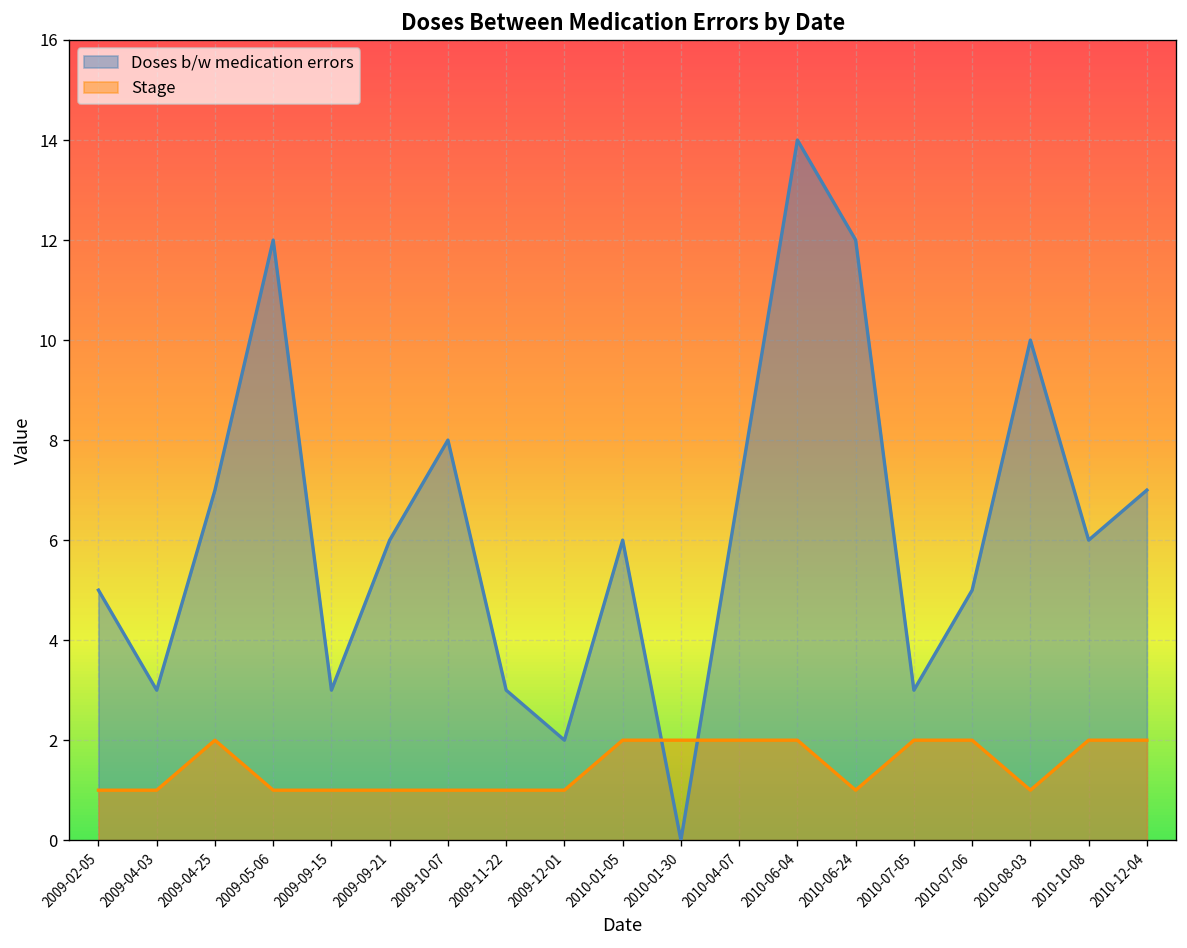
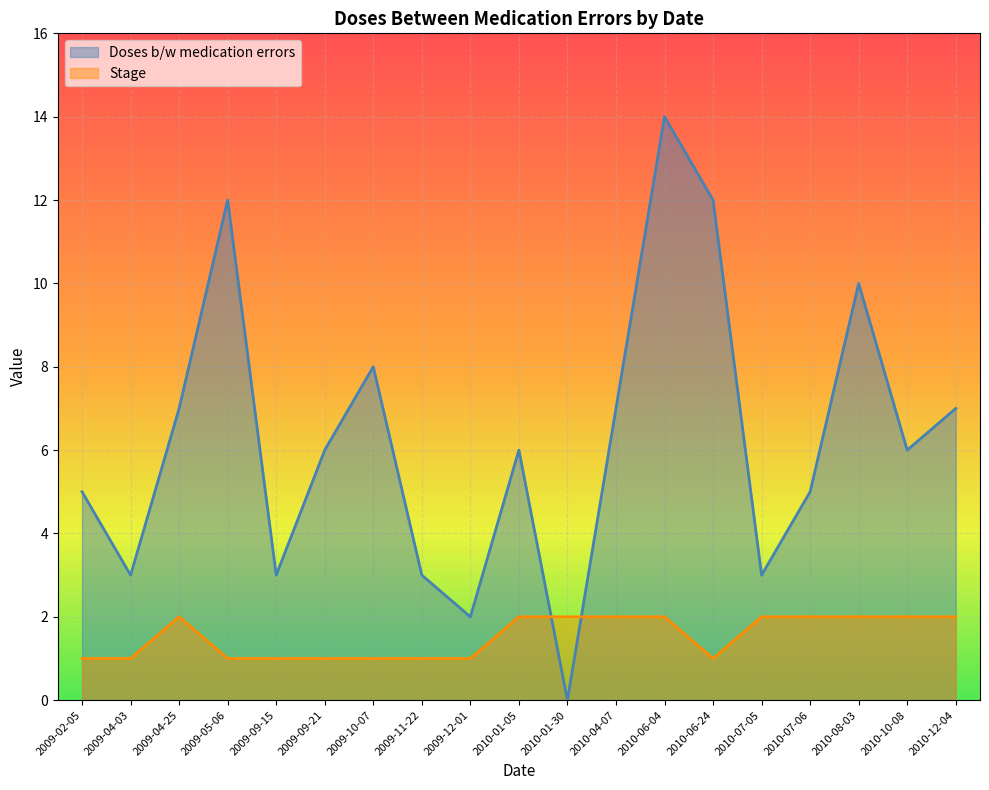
Stage, 2010-08-03: 1 -> 2
